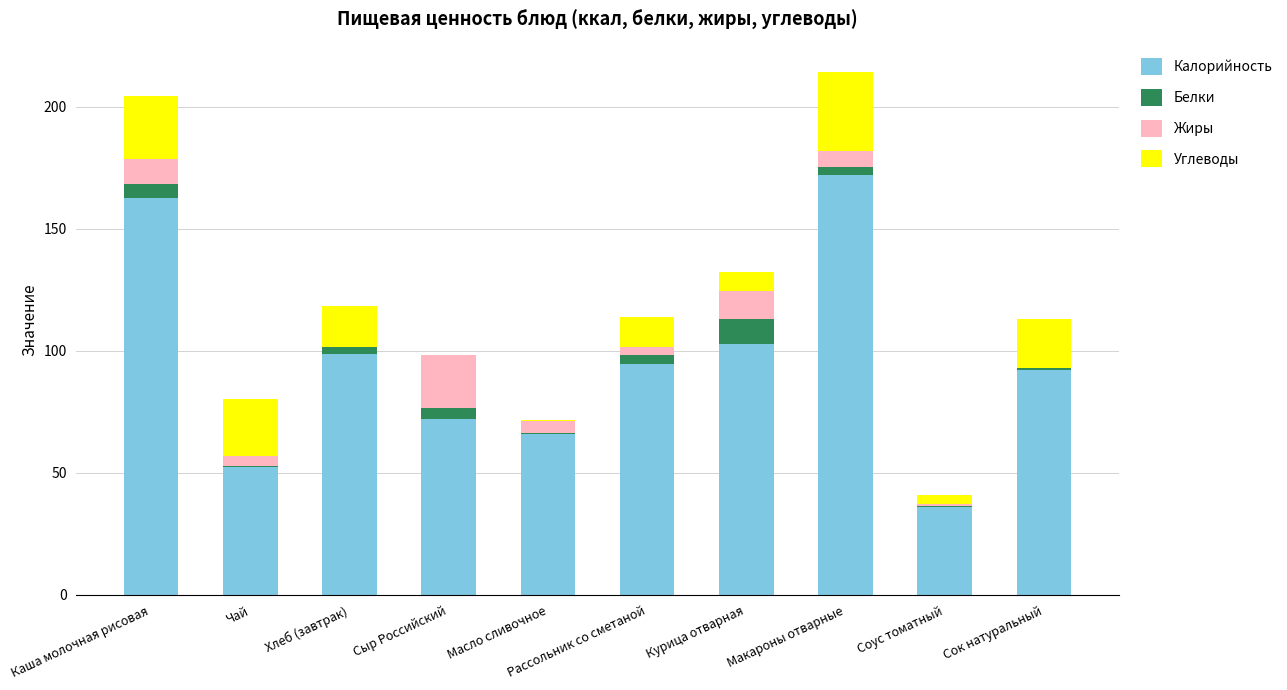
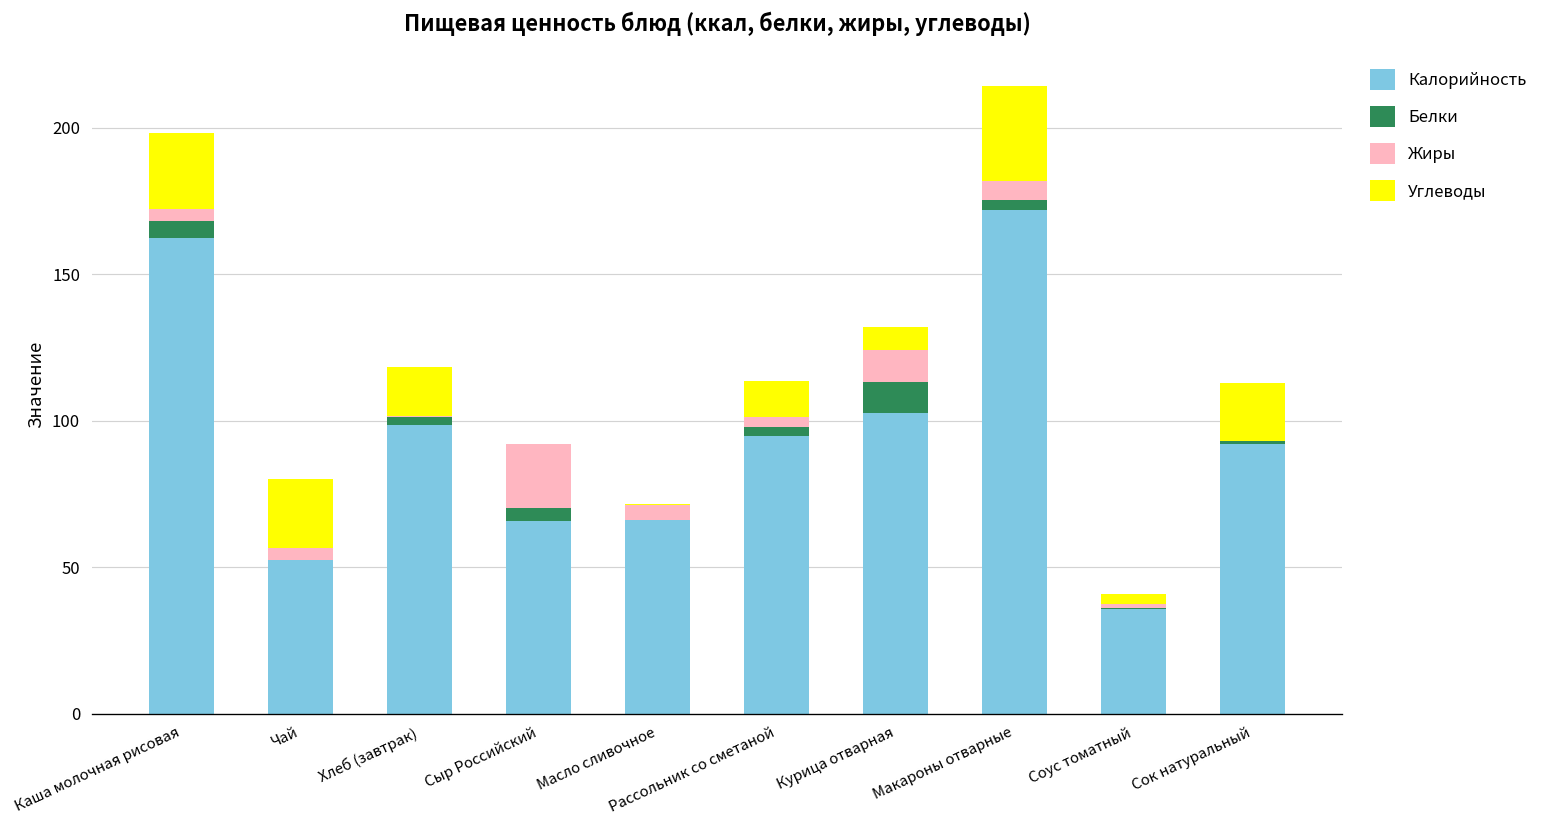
Жиры, Каша молочная рисовая: 10 -> 4
Калорийность, Сыр Российский: 72 -> 66
